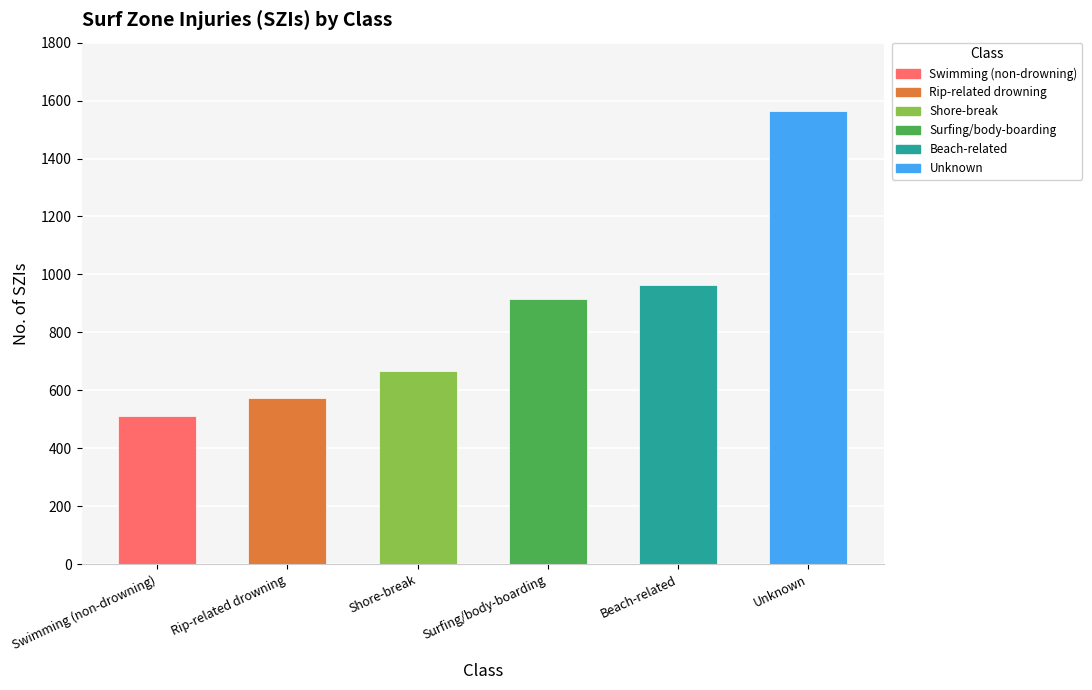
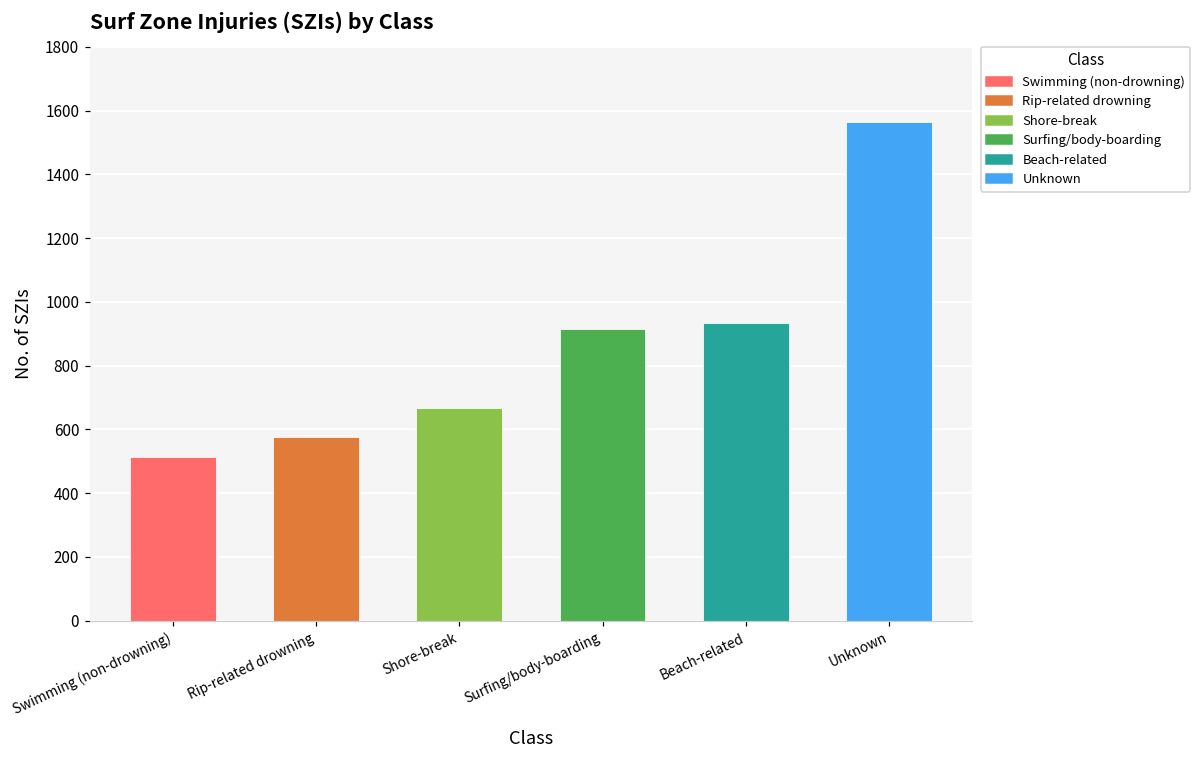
Beach-related: 960 -> 930
